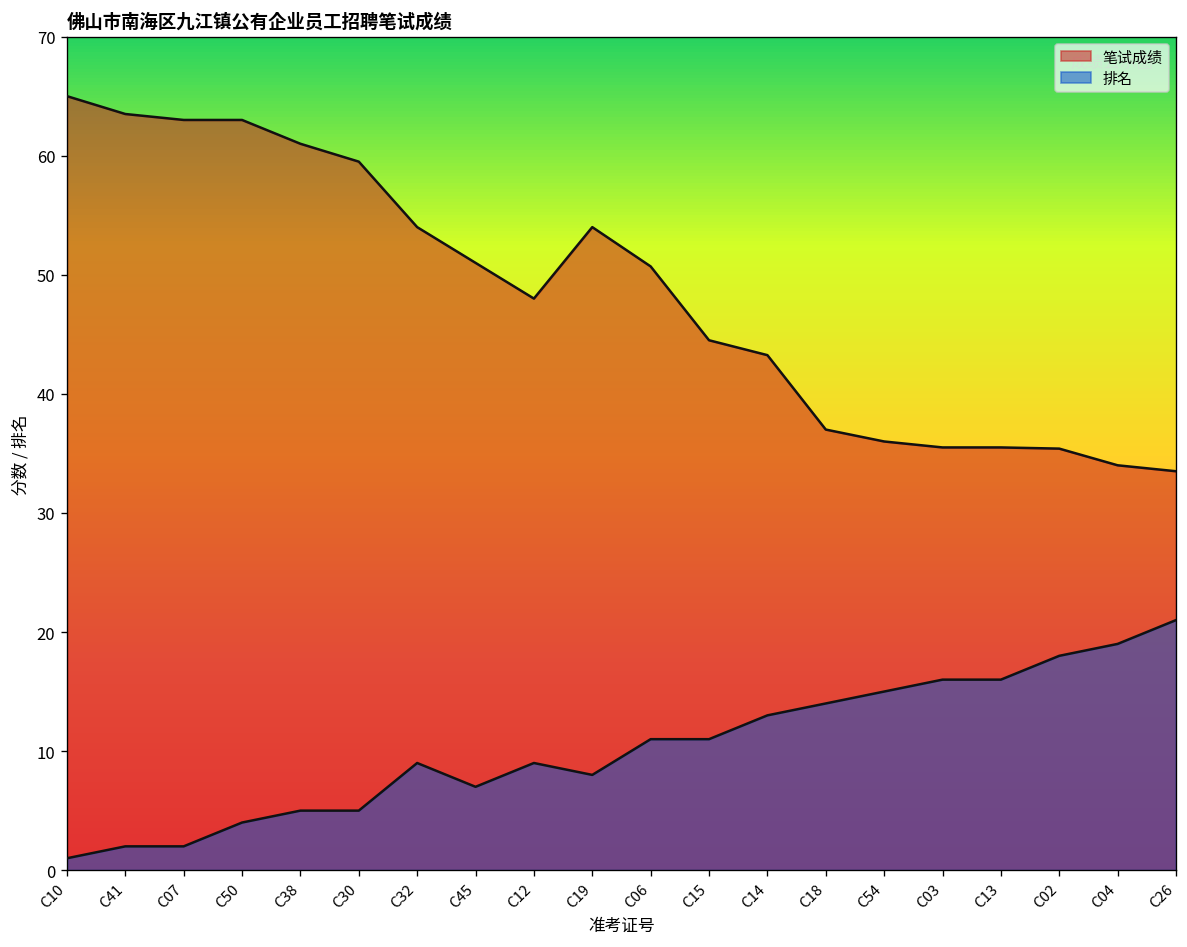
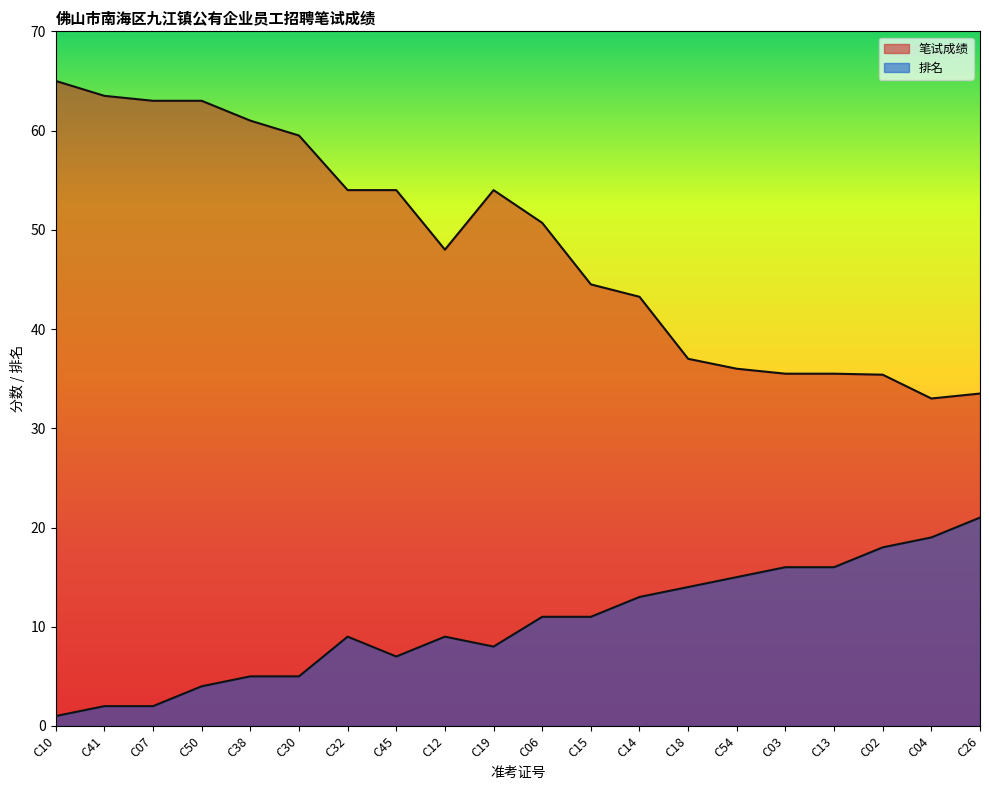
笔试成绩, C45: 51 -> 54
笔试成绩, C04: 34 -> 33
